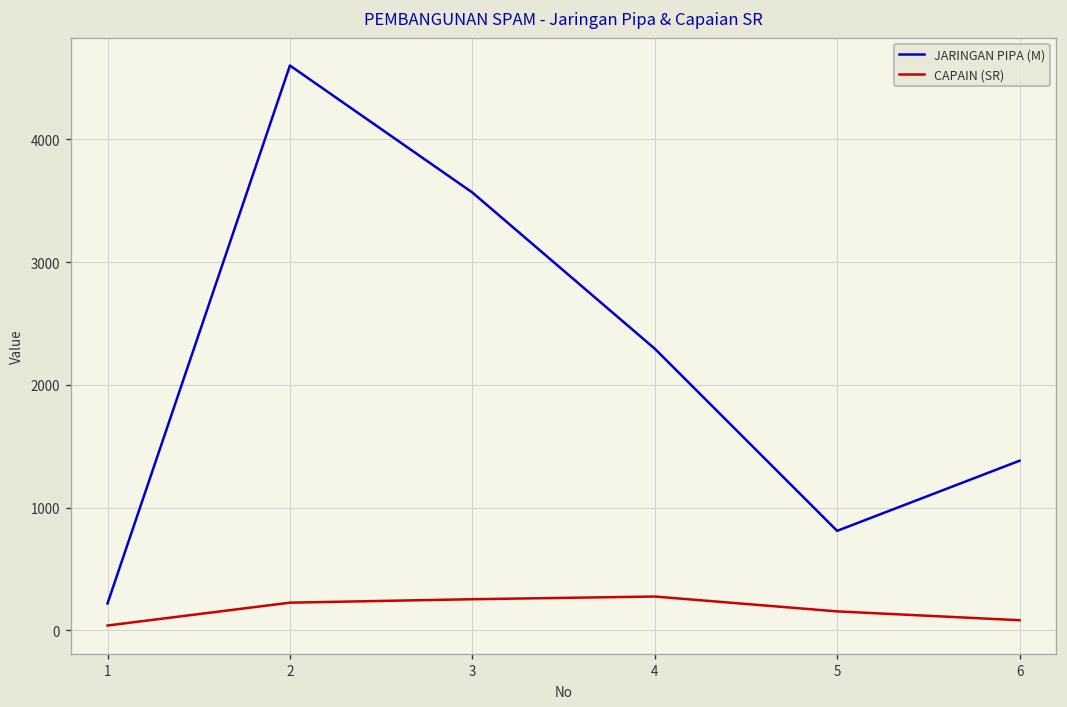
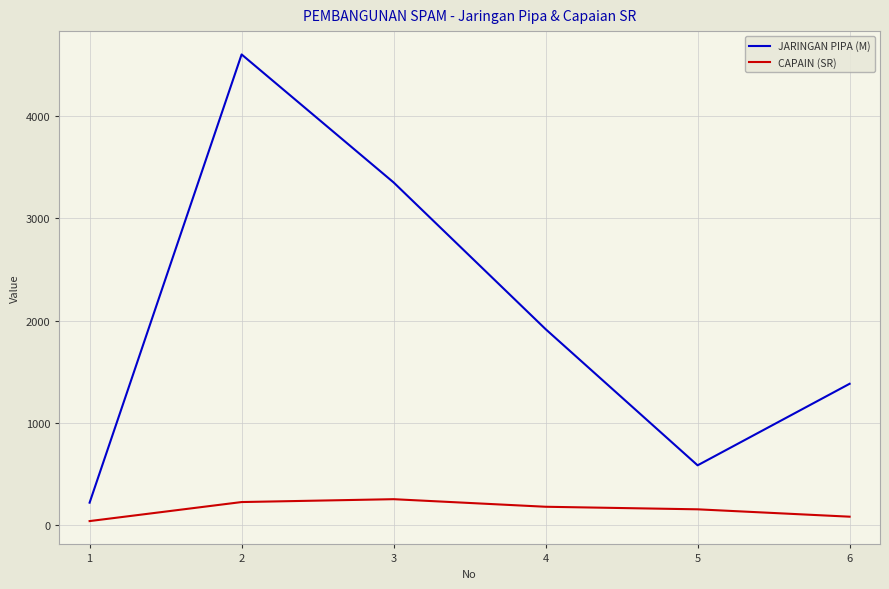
JARINGAN PIPA (M), 3: 3570 -> 3350
JARINGAN PIPA (M), 4: 2300 -> 1920
CAPAIN (SR), 4: 280 -> 180
JARINGAN PIPA (M), 5: 810 -> 590
